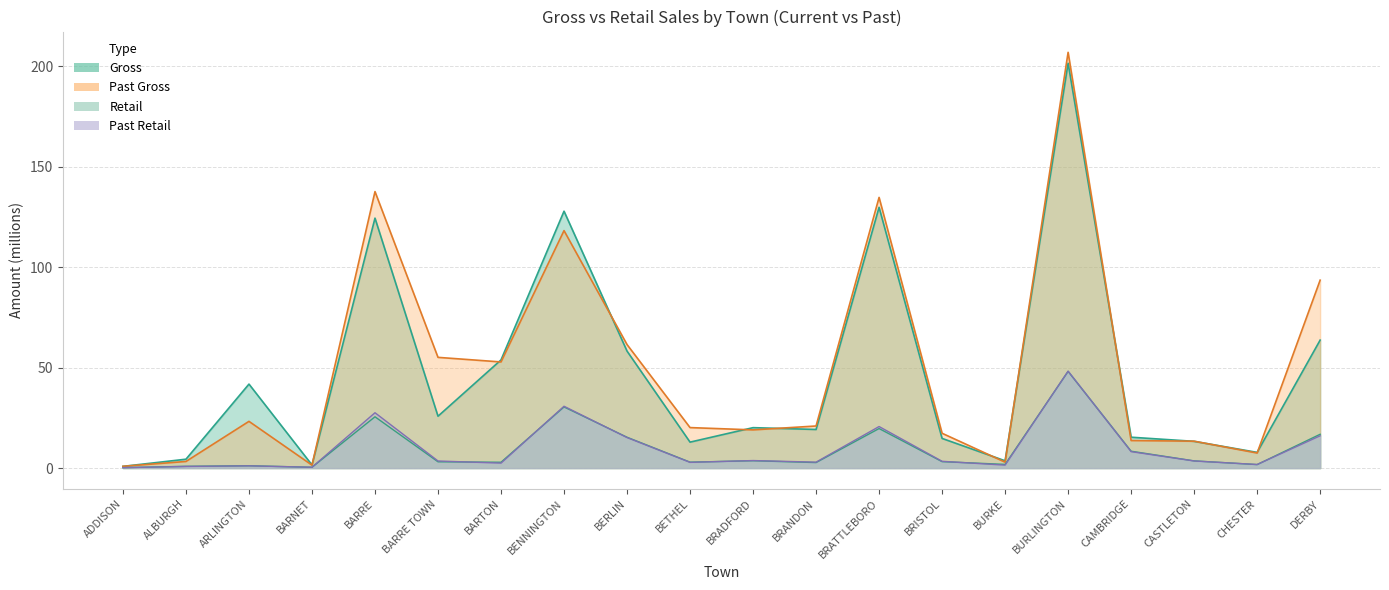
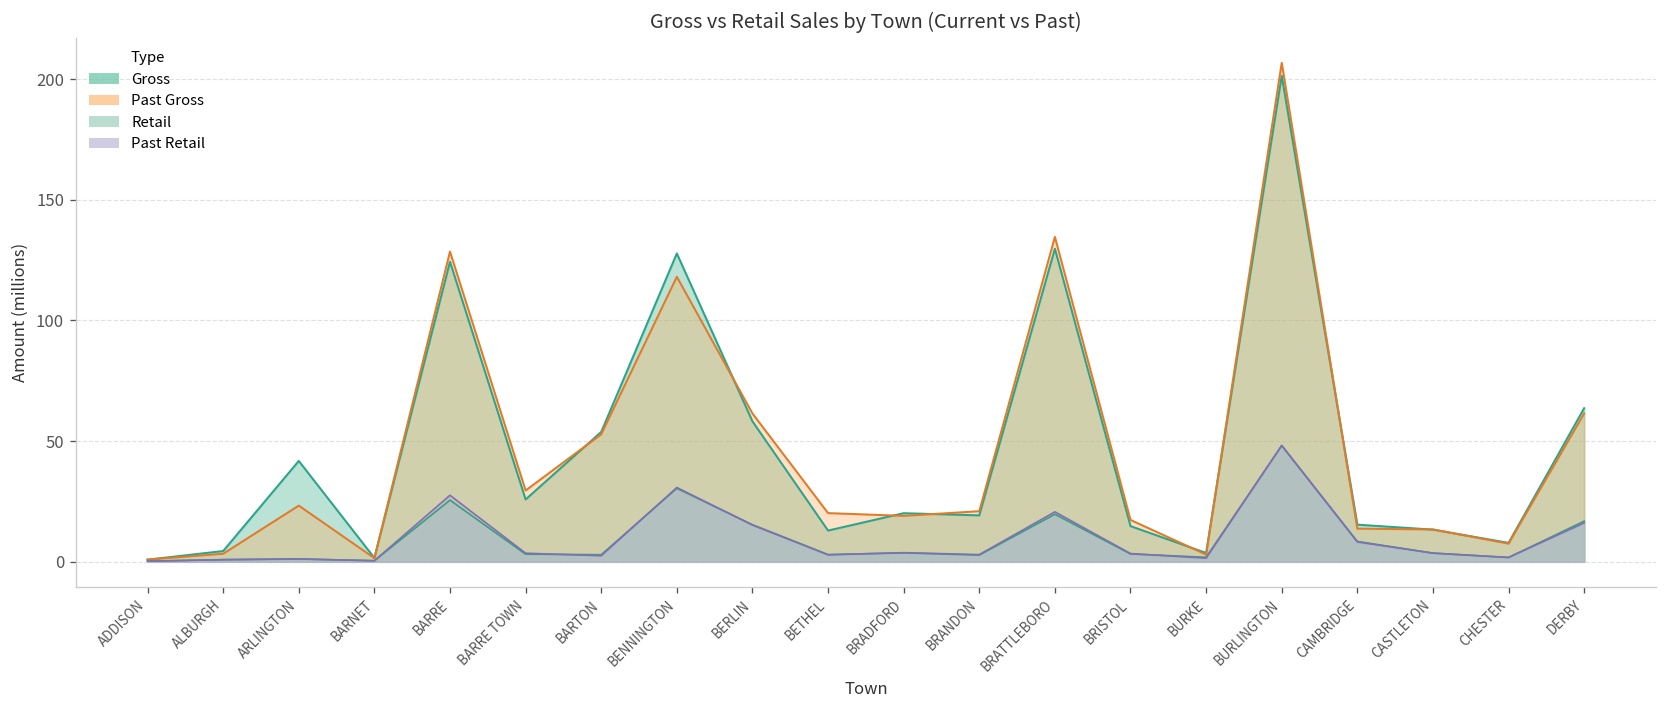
Past Gross, BARRE: 138 -> 129
Past Gross, BARRE TOWN: 55 -> 30
Past Gross, DERBY: 93 -> 61
